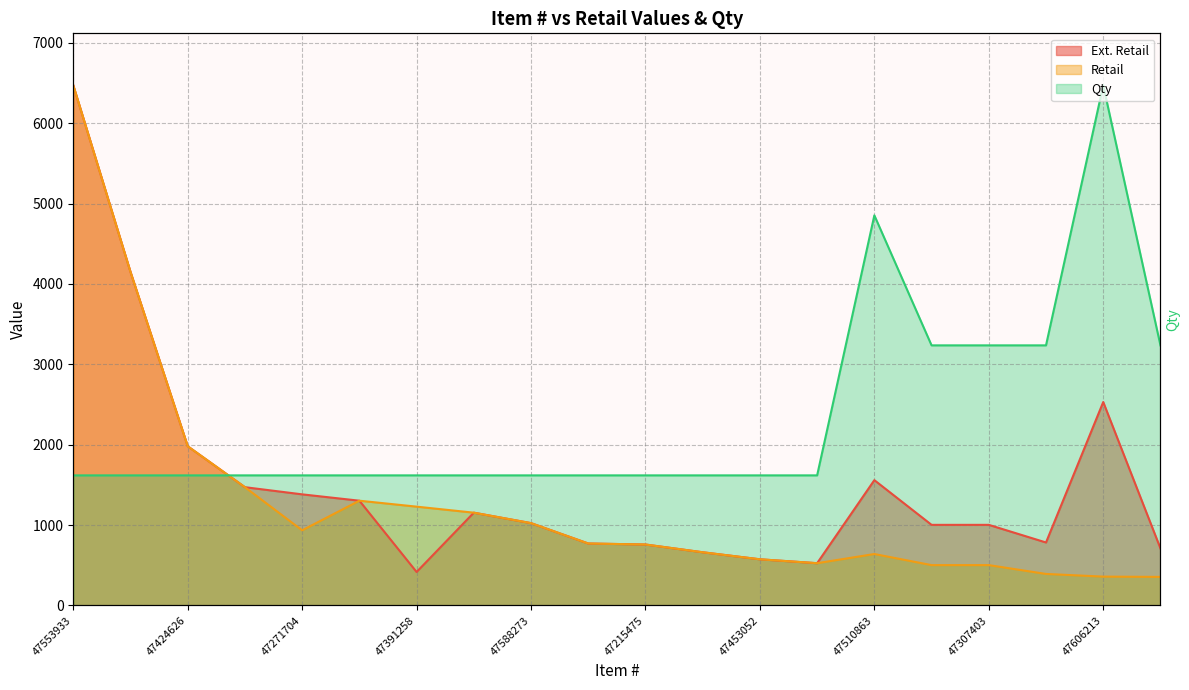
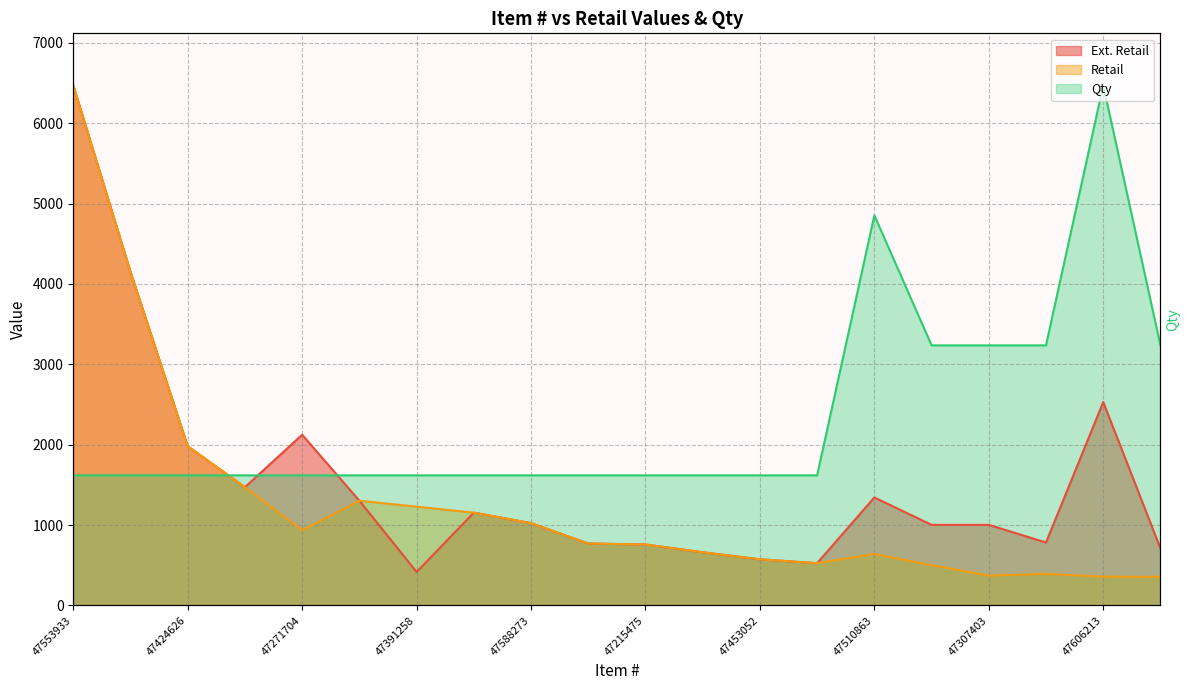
Ext. Retail, 47271704: 1400 -> 2100
Ext. Retail, 47510863: 1600 -> 1300
Retail, 47307403: 500 -> 400
